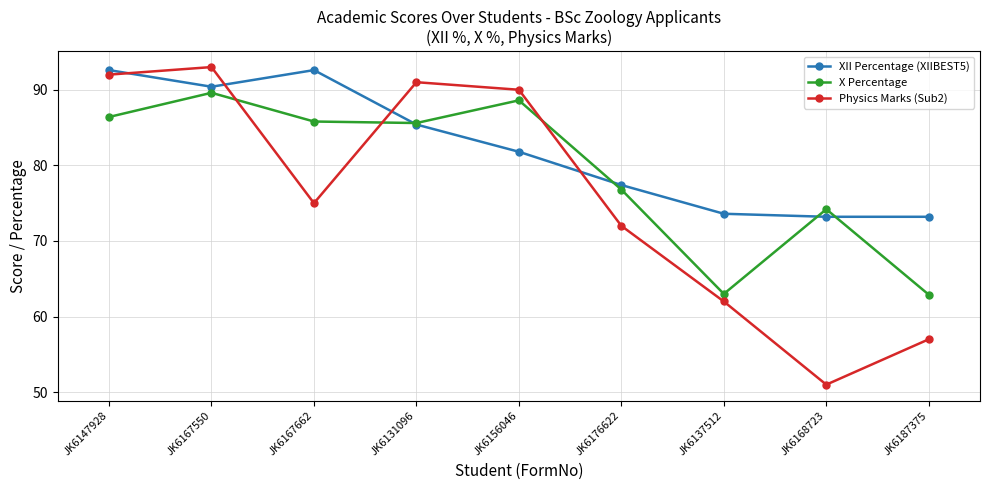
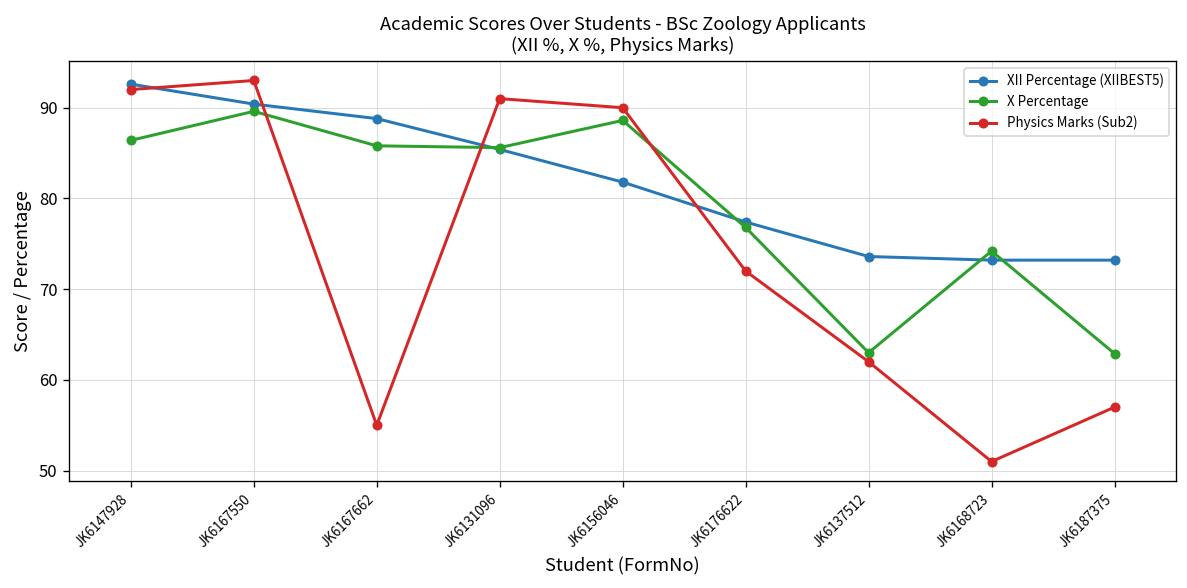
XII Percentage (XIIBEST5), JK6167662: 93 -> 89
Physics Marks (Sub2), JK6167662: 75 -> 55
